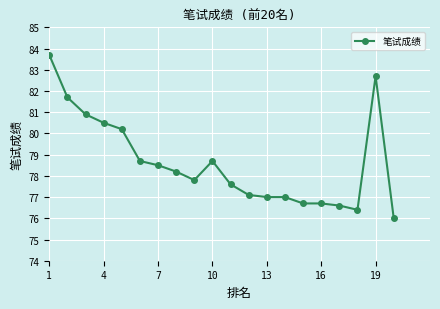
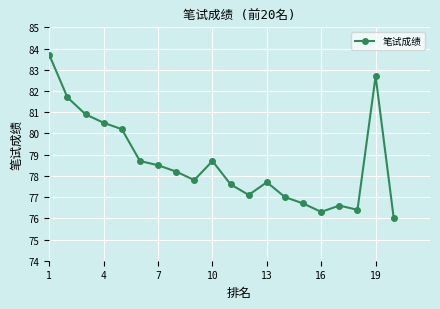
13: 77.0 -> 77.7
16: 76.7 -> 76.3
